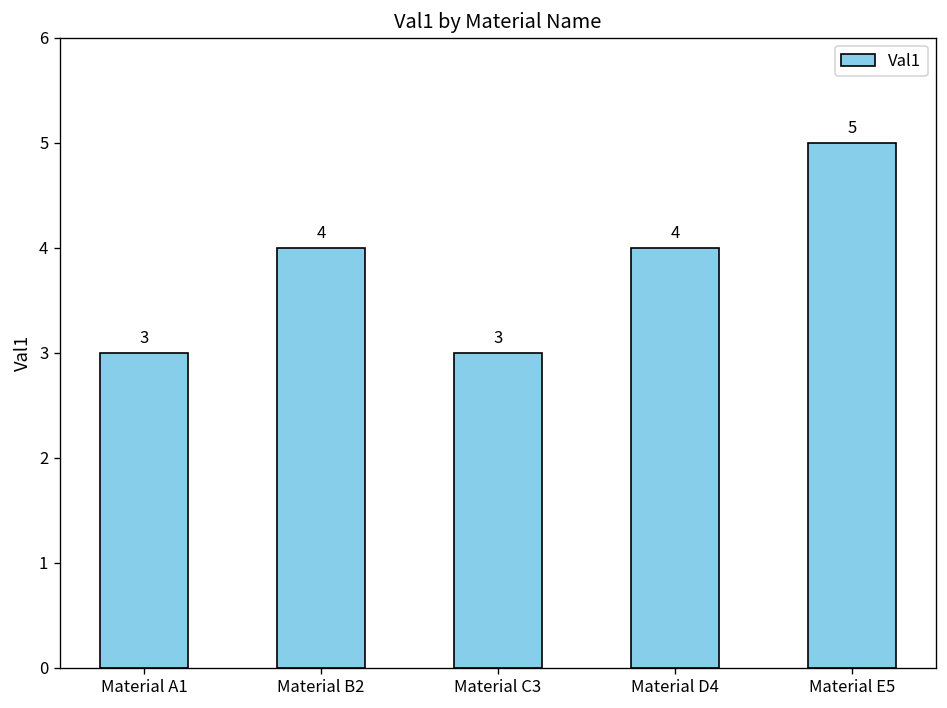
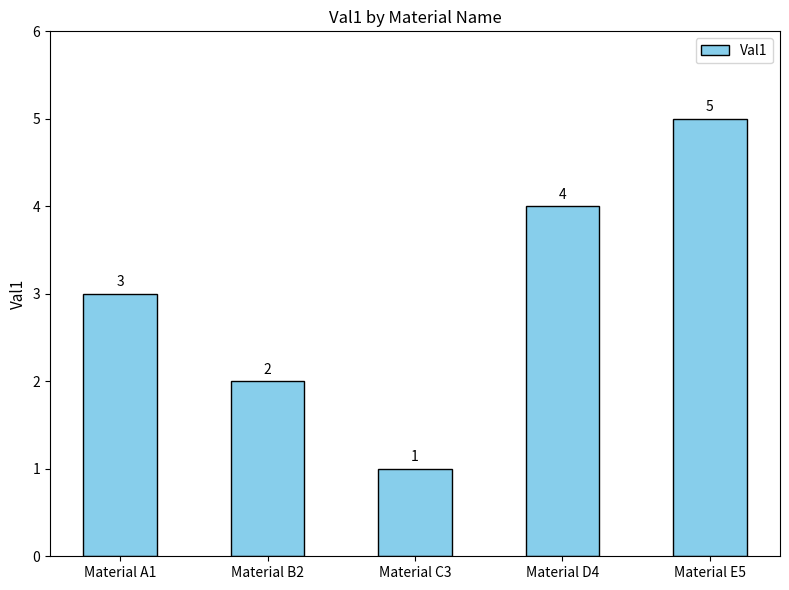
Material B2: 4 -> 2
Material C3: 3 -> 1
